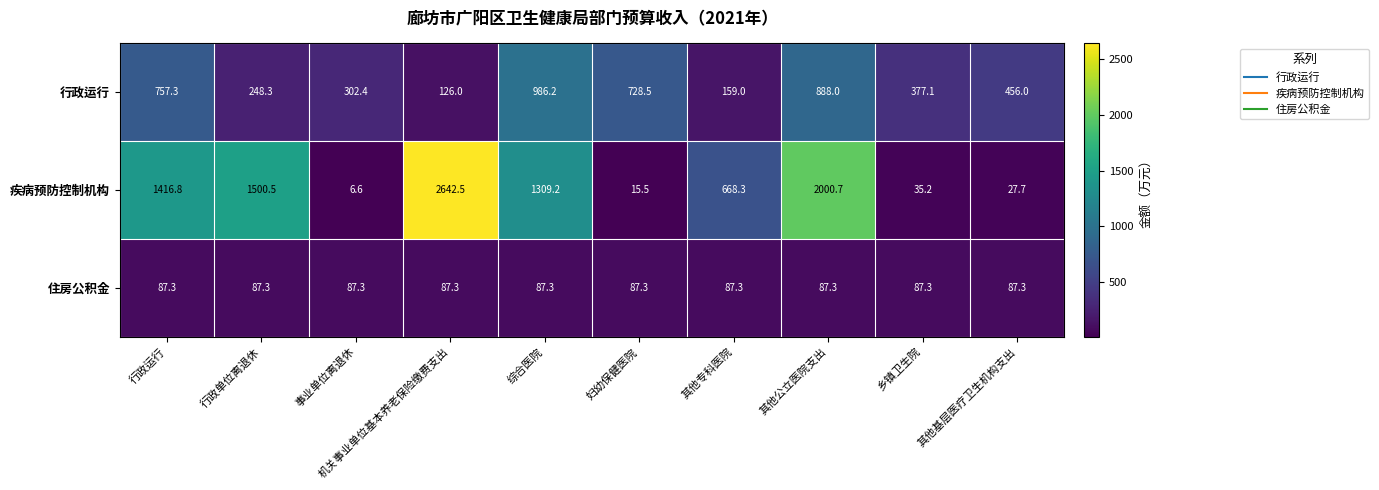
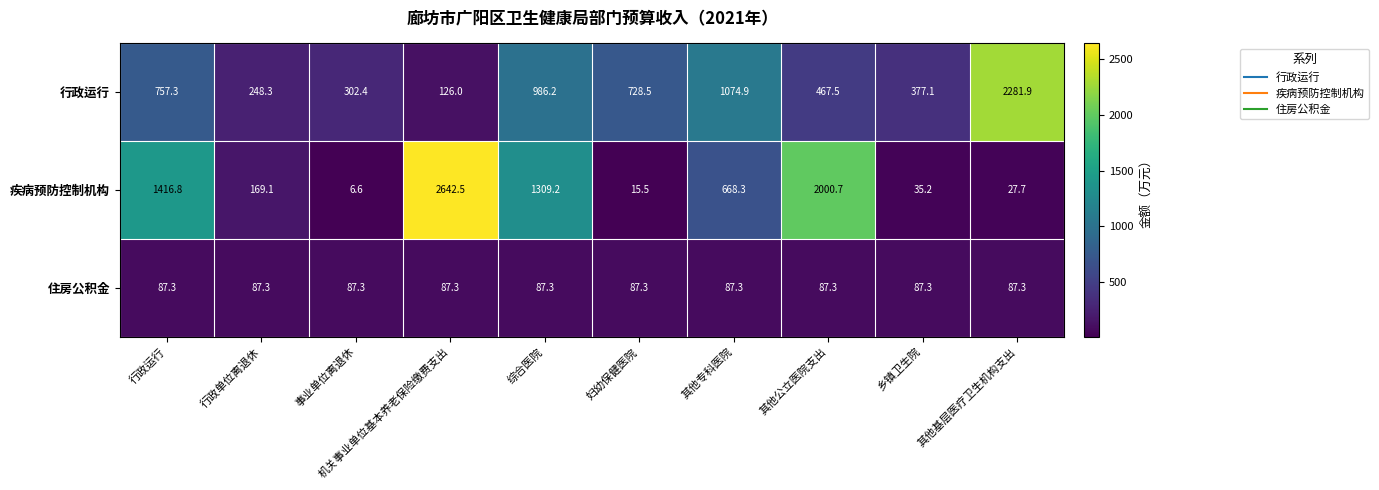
行政运行, 其他专科医院: 159.0 -> 1074.9
行政运行, 其他公立医院支出: 888.0 -> 467.5
行政运行, 其他基层医疗卫生机构支出: 456.0 -> 2281.9
疾病预防控制机构, 行政单位离退休: 1500.5 -> 169.1
